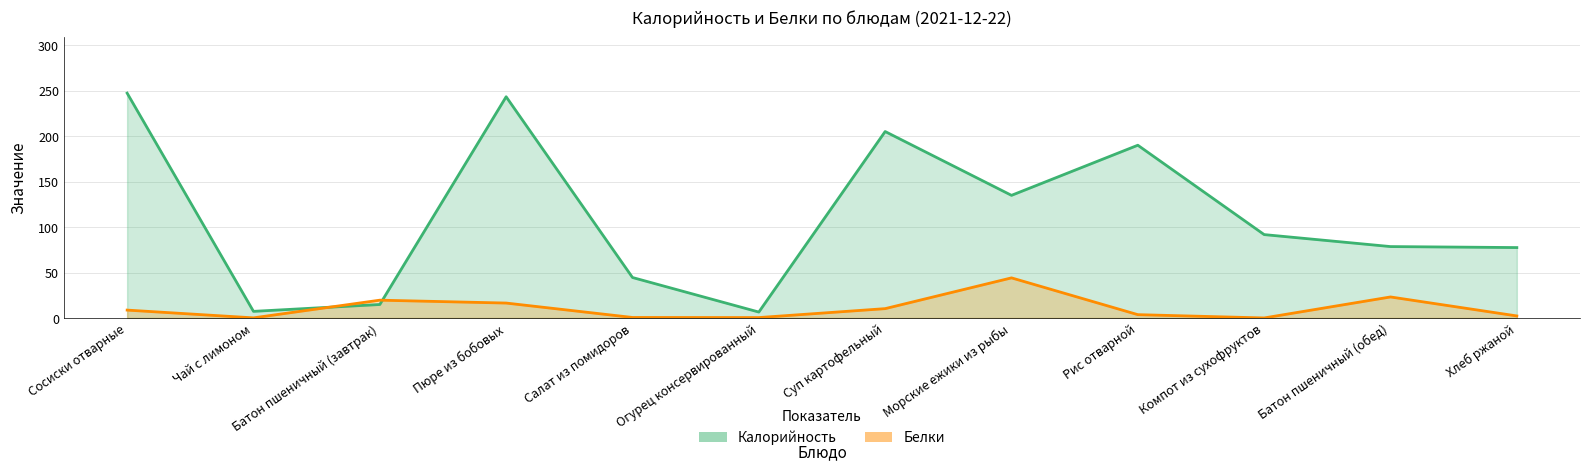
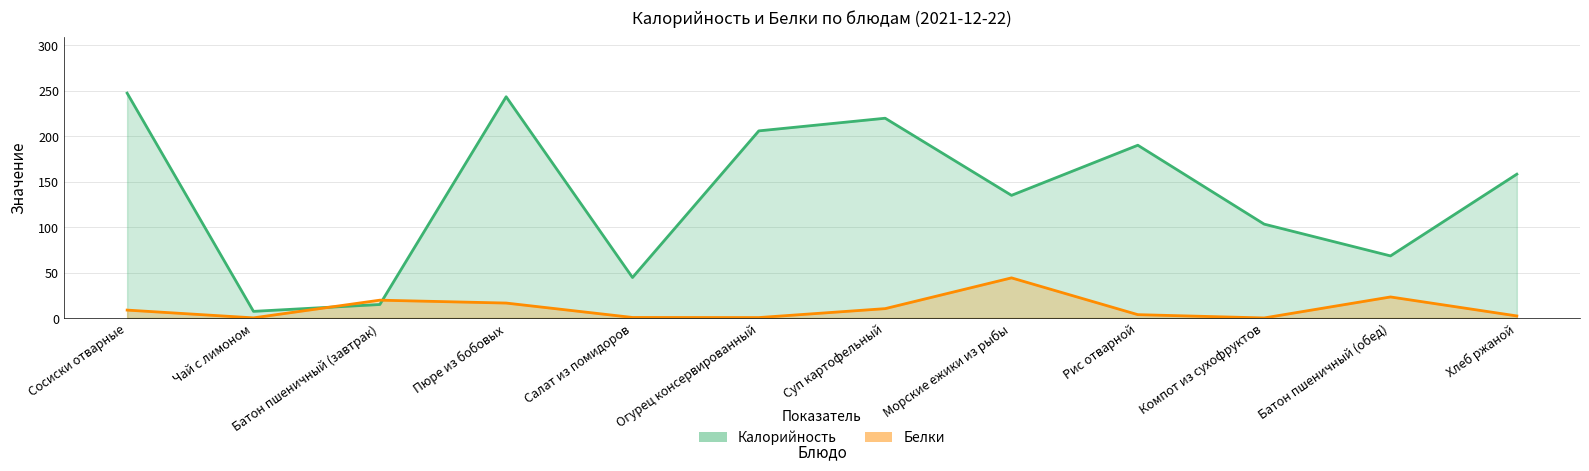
Калорийность, Огурец консервированный: 10 -> 210
Калорийность, Суп картофельный: 200 -> 220
Калорийность, Компот из сухофруктов: 90 -> 100
Калорийность, Батон пшеничный (обед): 80 -> 70
Калорийность, Хлеб ржаной: 80 -> 160
